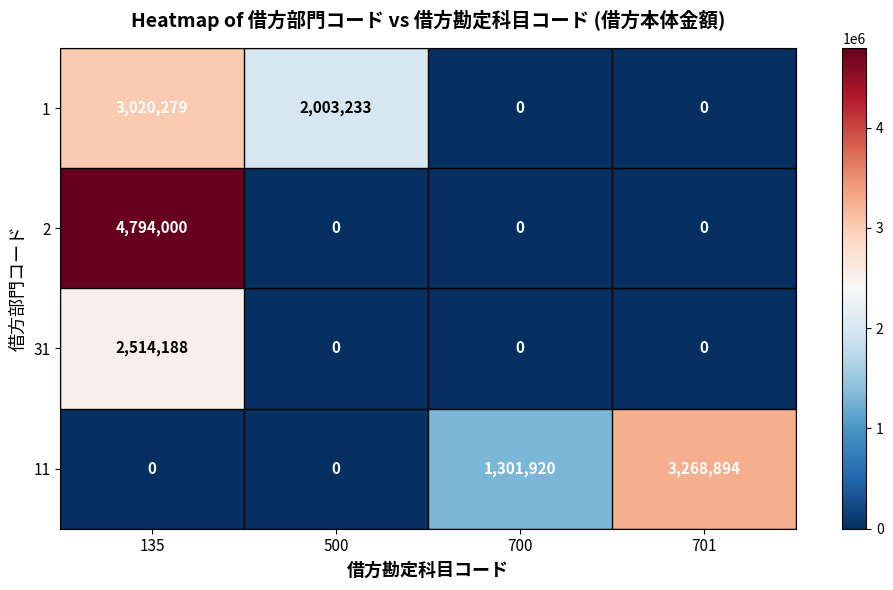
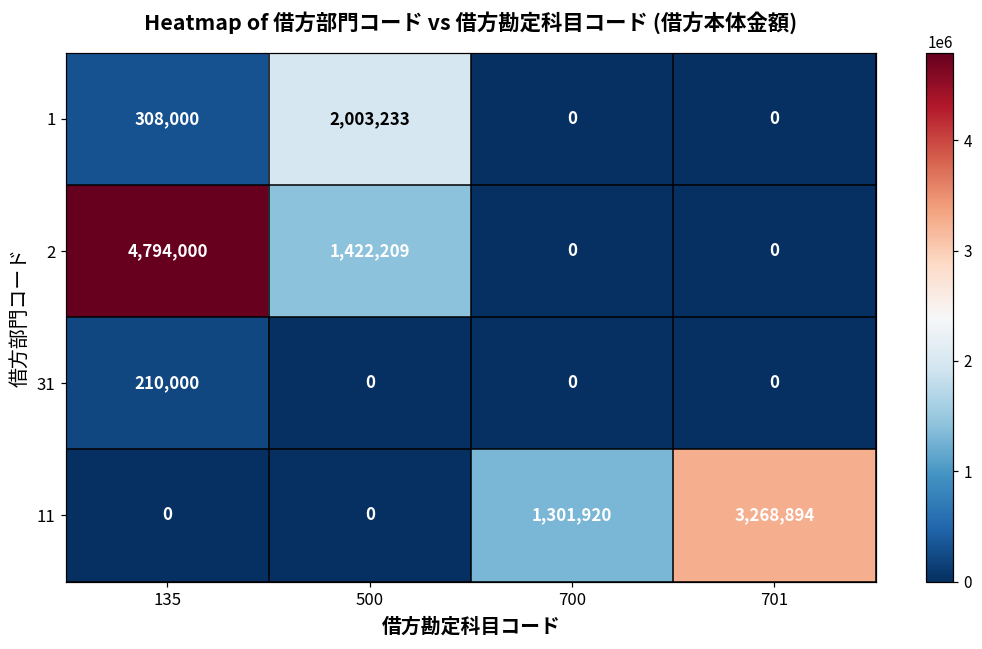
1, 135: 3,020,279 -> 308,000
2, 500: 0 -> 1,422,209
31, 135: 2,514,188 -> 210,000
